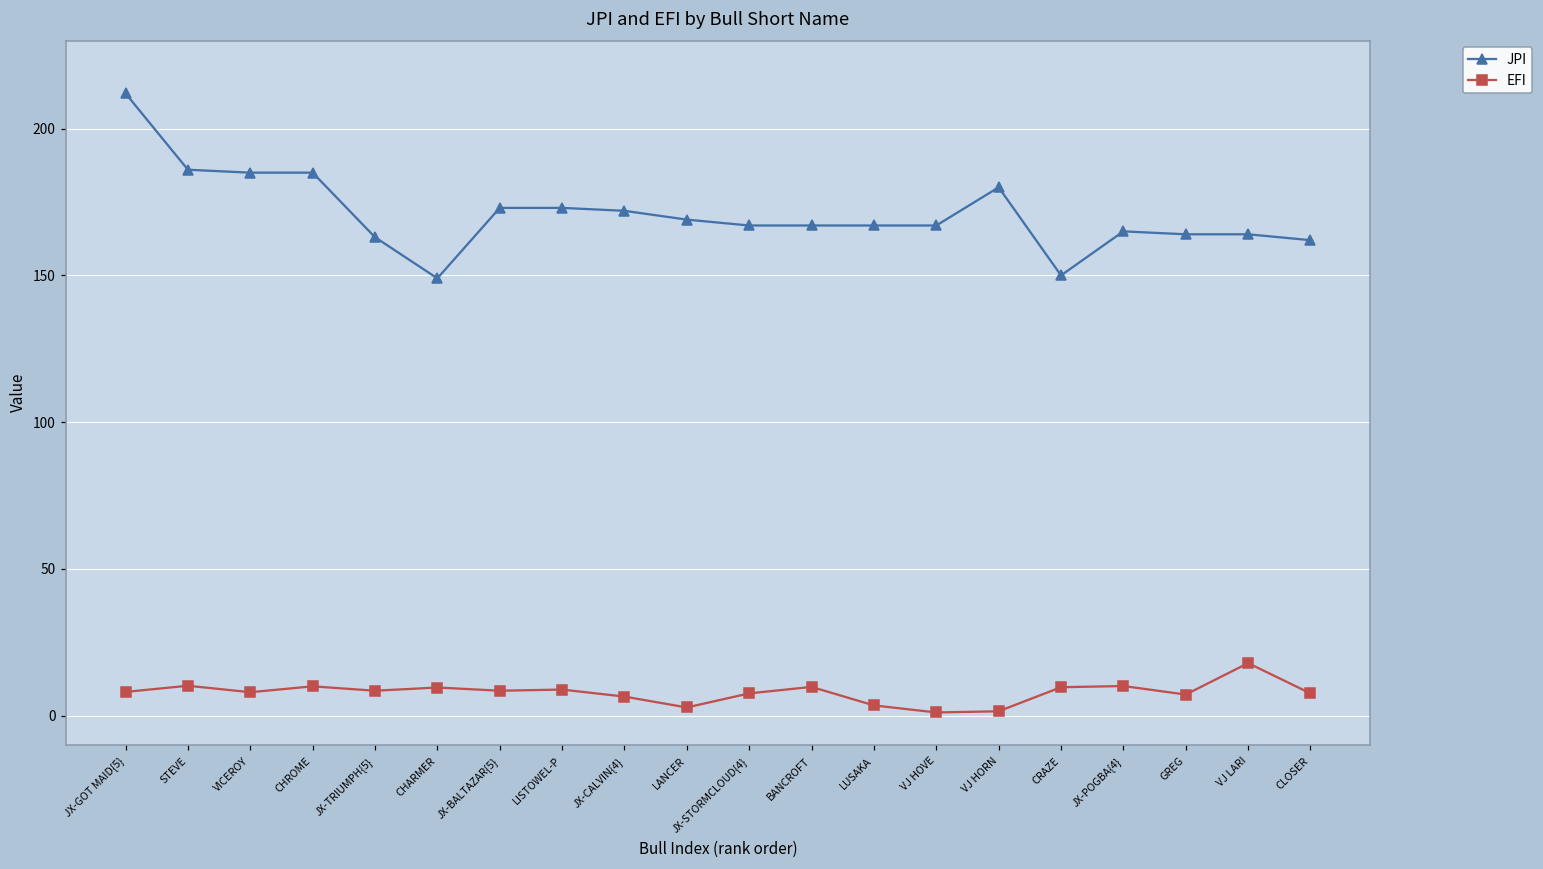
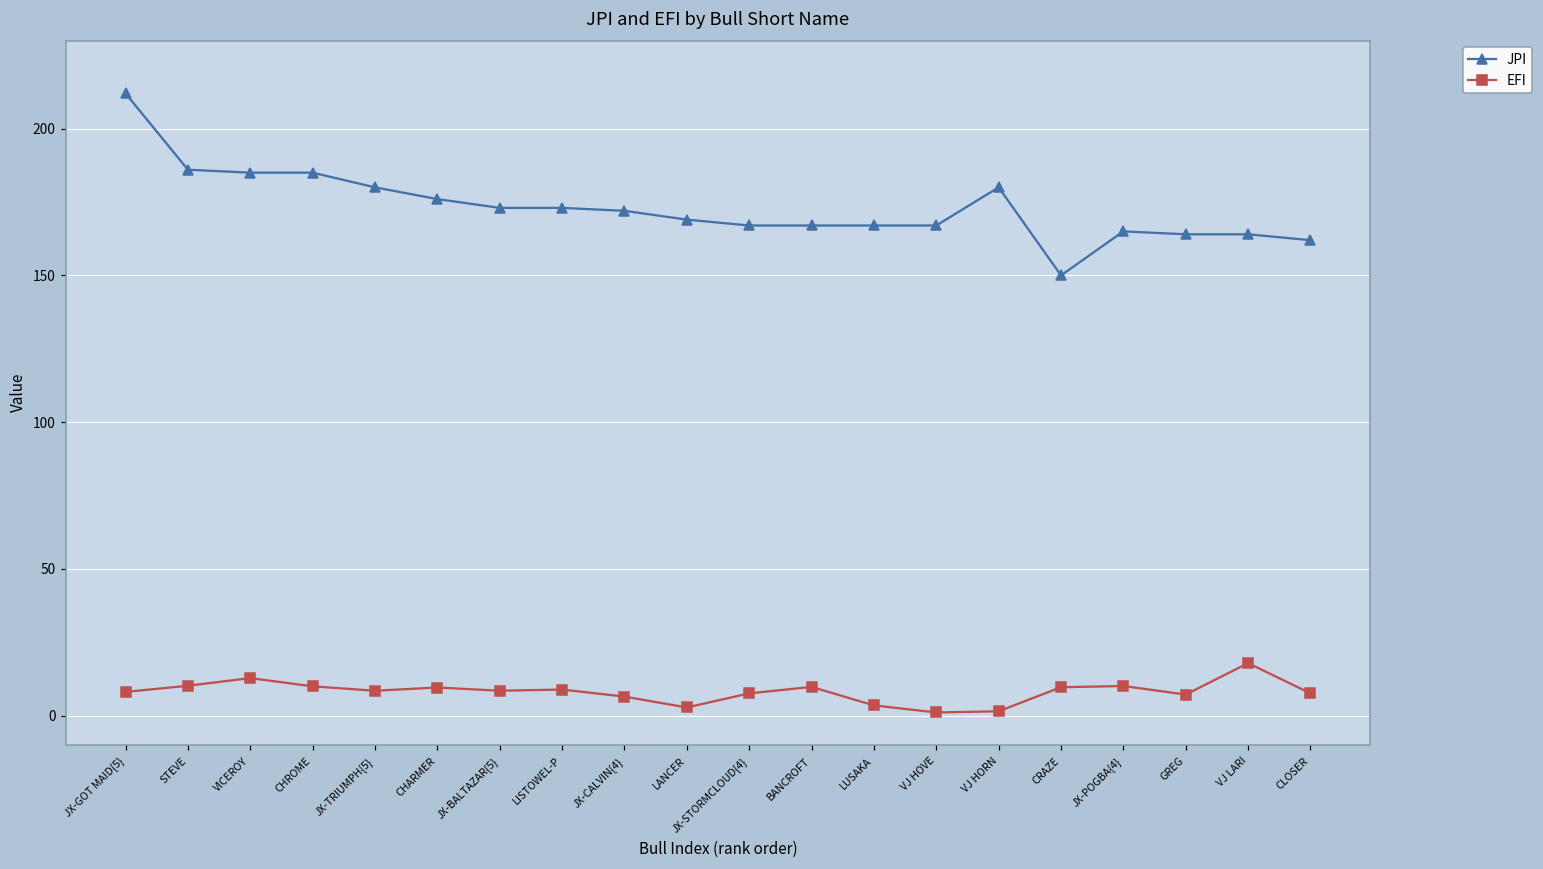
EFI, VICEROY: 8 -> 13
JPI, JX-TRIUMPH{5}: 163 -> 180
JPI, CHARMER: 149 -> 176
